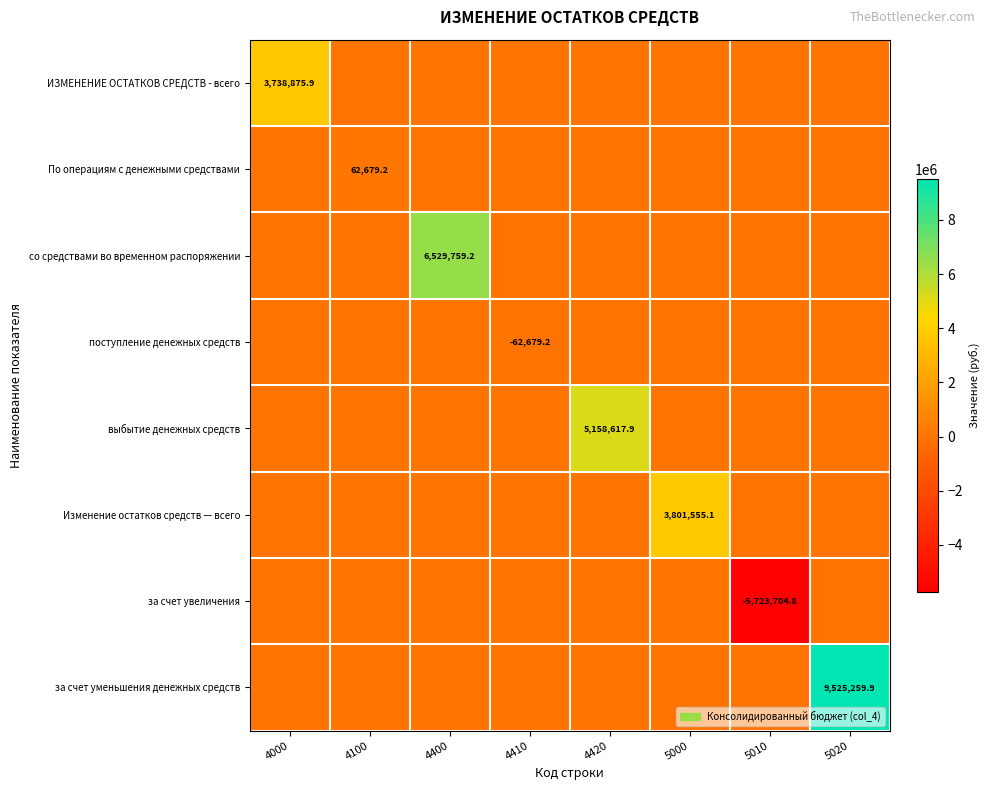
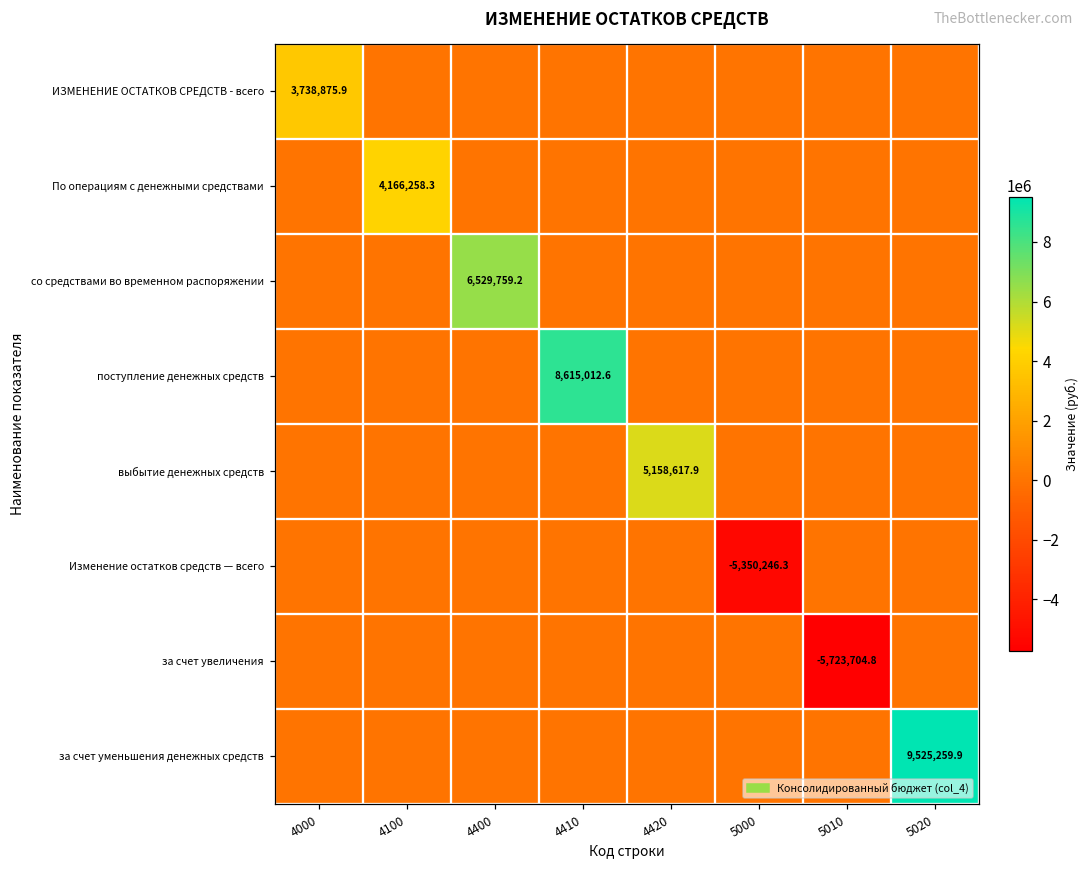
По операциям с денежными средствами, 4100: 62,679.2 -> 4,166,258.3
поступление денежных средств, 4410: -62,679.2 -> 8,615,012.6
Изменение остатков средств — всего, 5000: 3,801,555.1 -> -5,350,246.3
